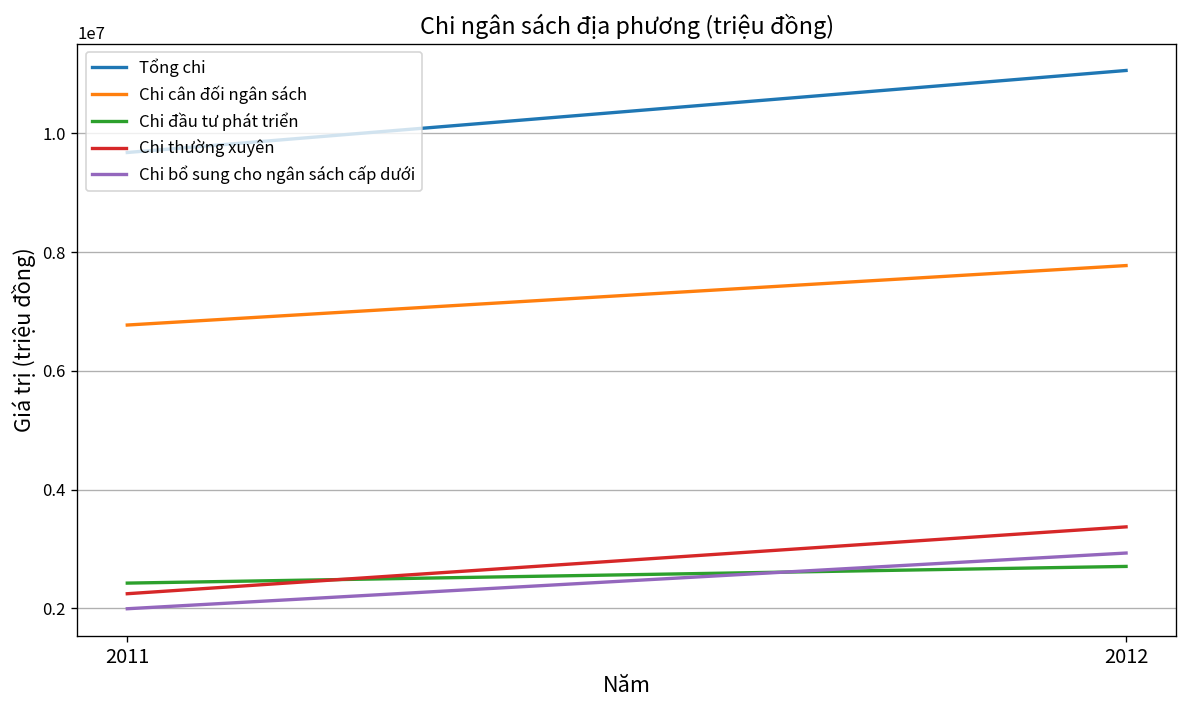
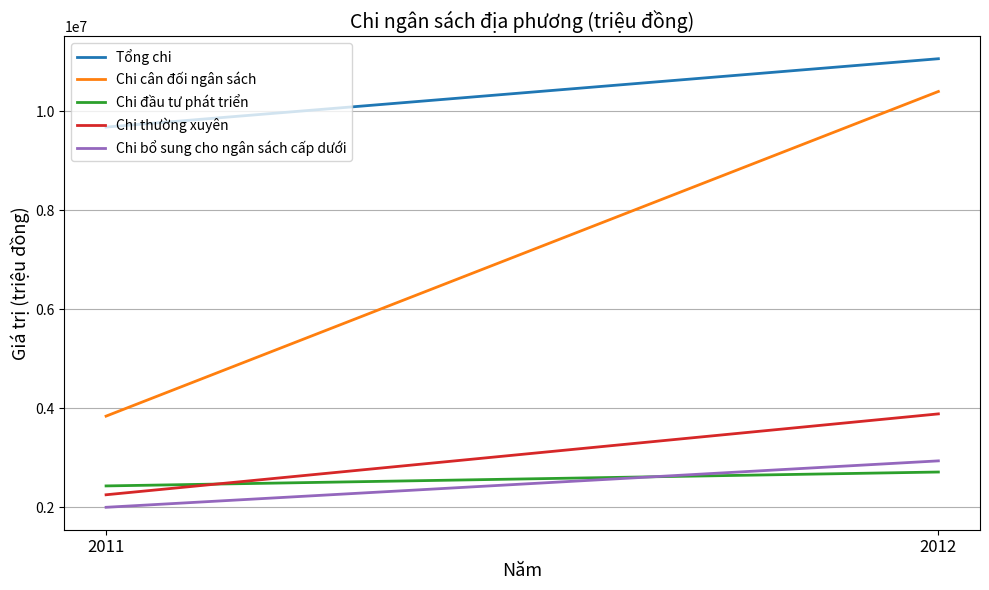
Chi cân đối ngân sách, 2011: 6800000 -> 3800000
Chi cân đối ngân sách, 2012: 7800000 -> 10400000
Chi thường xuyên, 2012: 3400000 -> 3900000
